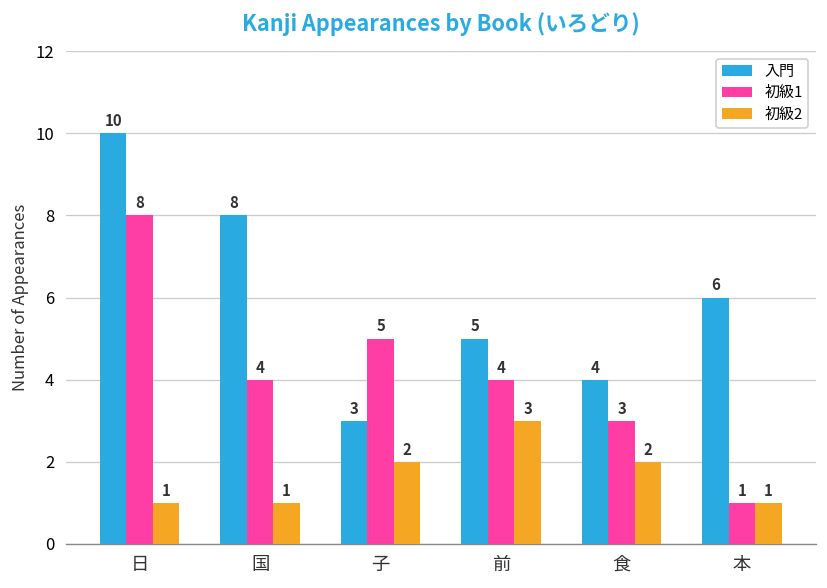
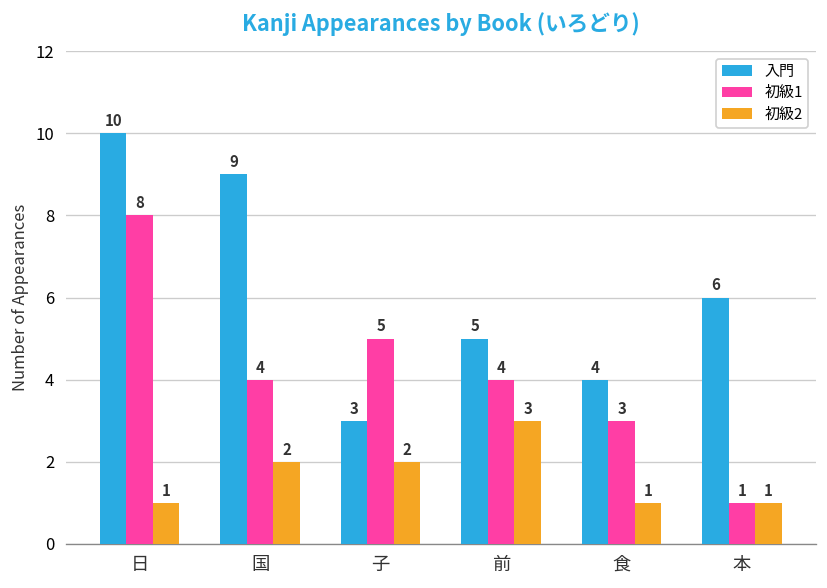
入門, 国: 8 -> 9
初級2, 国: 1 -> 2
初級2, 食: 2 -> 1
